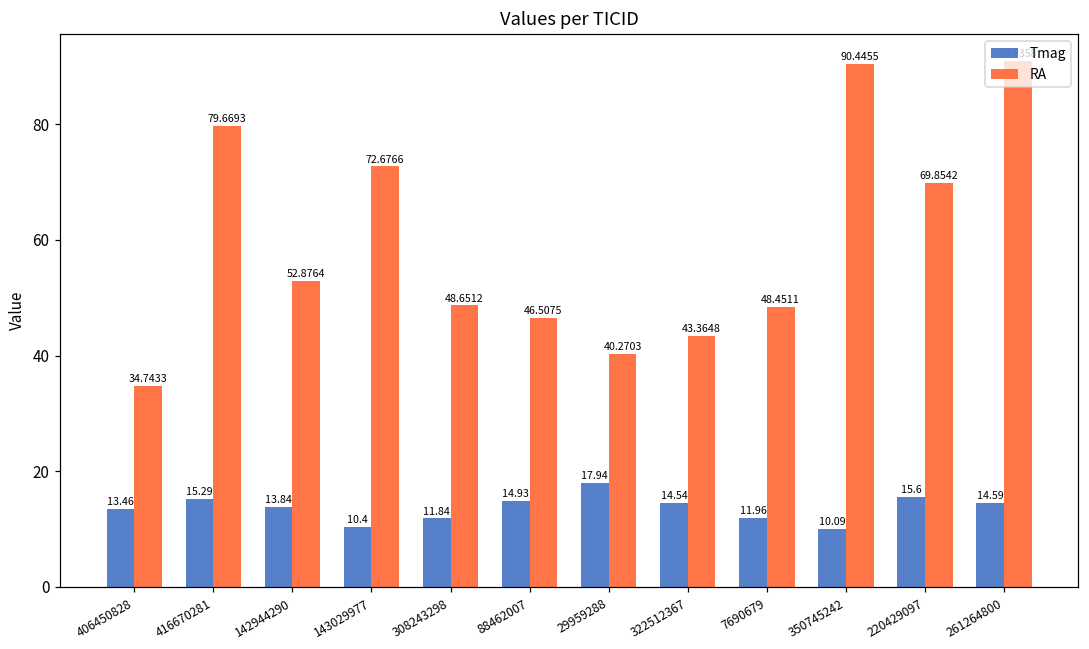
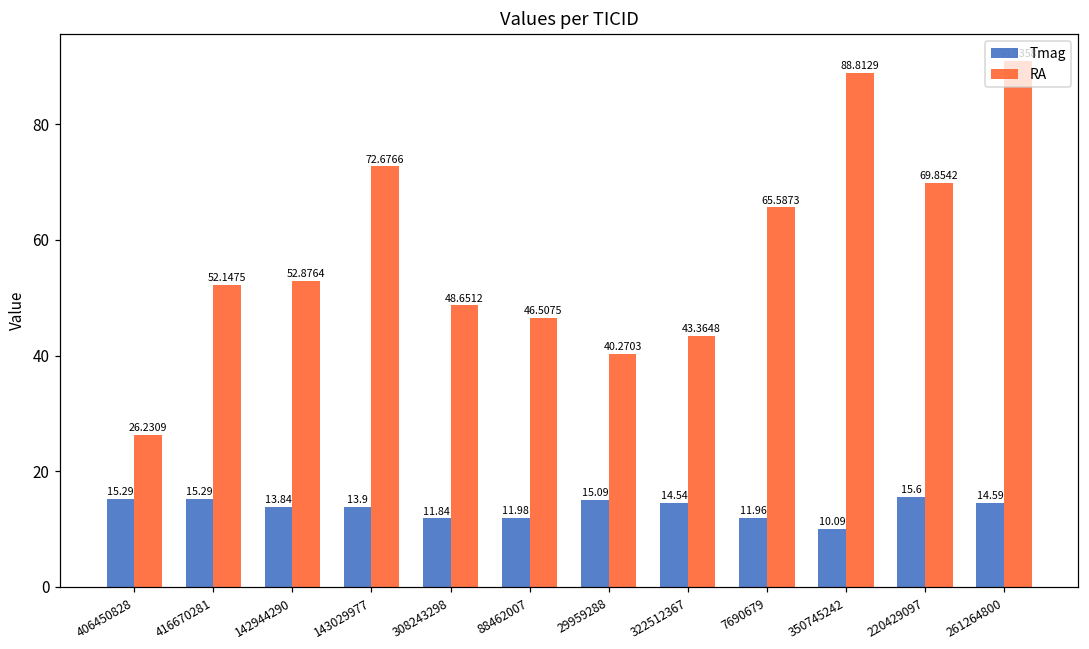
Tmag, 406450828: 13.46 -> 15.29
RA, 406450828: 34.7433 -> 26.2309
RA, 416670281: 79.6693 -> 52.1475
Tmag, 143029977: 10.4 -> 13.9
Tmag, 88462007: 14.93 -> 11.98
Tmag, 29959288: 17.94 -> 15.09
RA, 7690679: 48.4511 -> 65.5873
RA, 350745242: 90.4455 -> 88.8129
